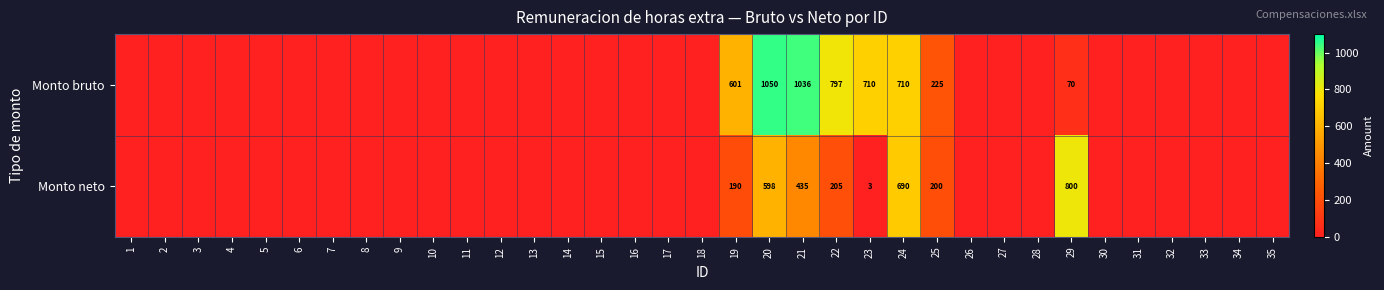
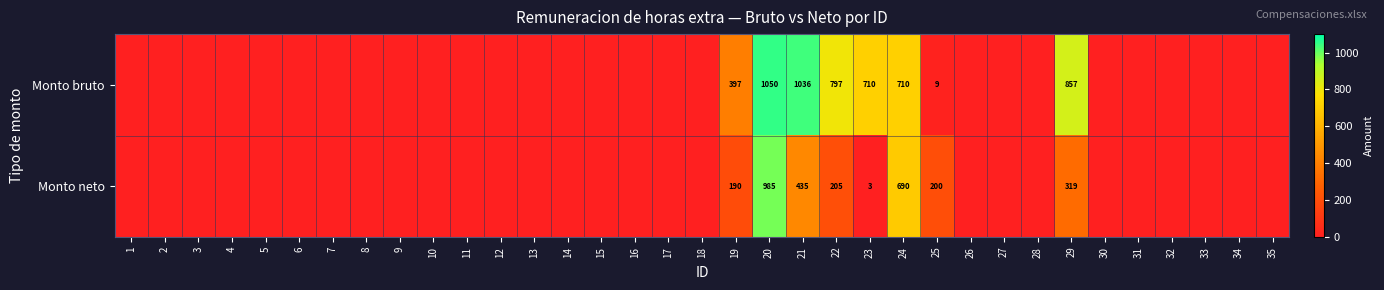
Monto bruto, 19: 601 -> 397
Monto bruto, 25: 225 -> 9
Monto bruto, 29: 70 -> 857
Monto neto, 20: 598 -> 985
Monto neto, 29: 800 -> 319
